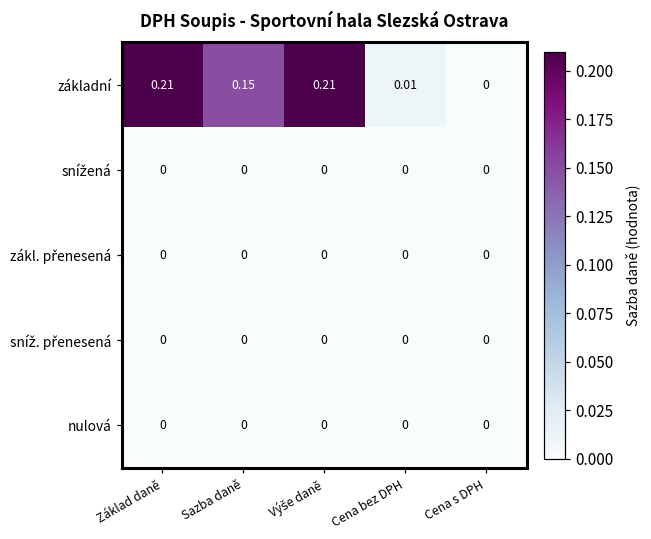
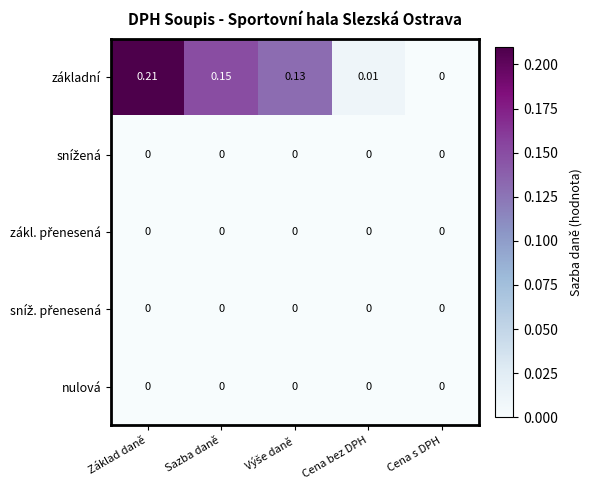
základní, Výše daně: 0.21 -> 0.13
